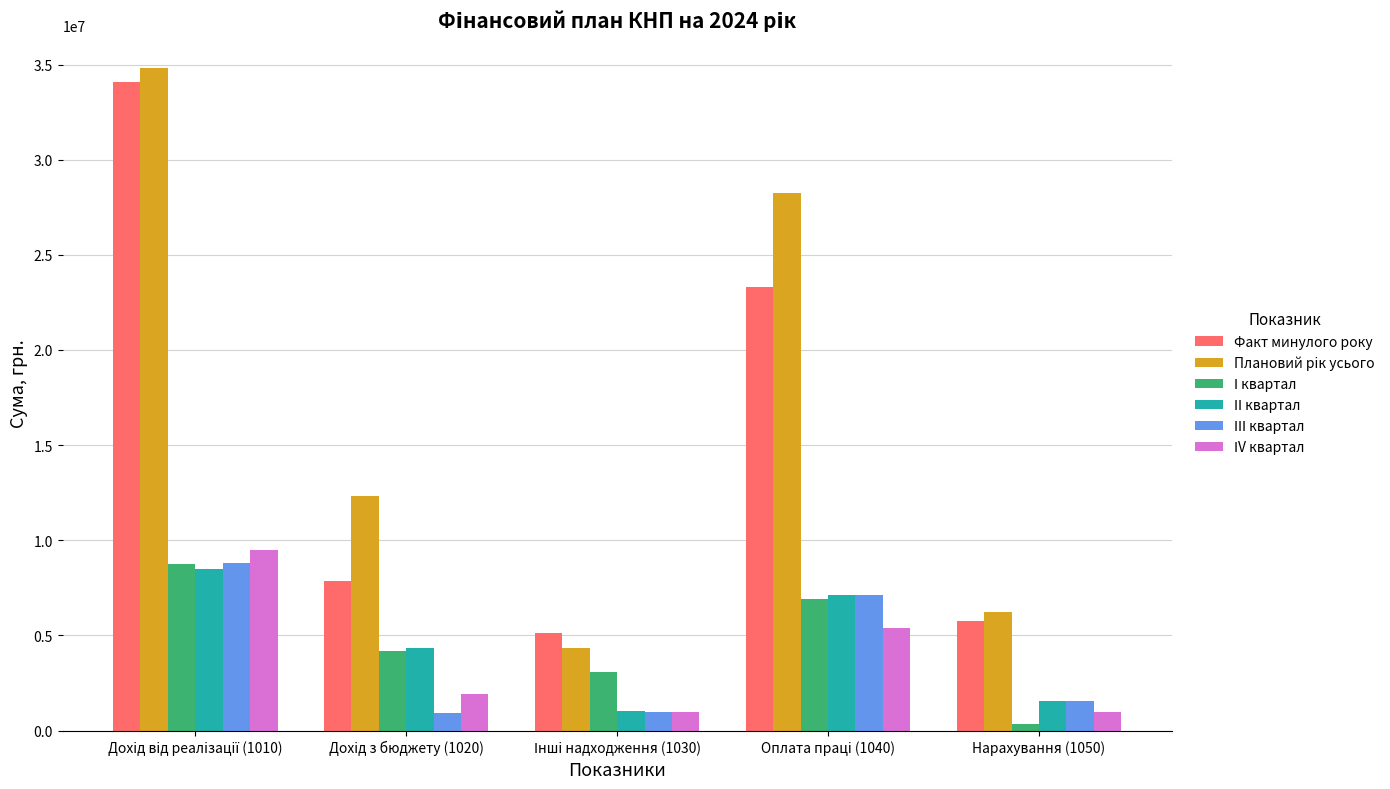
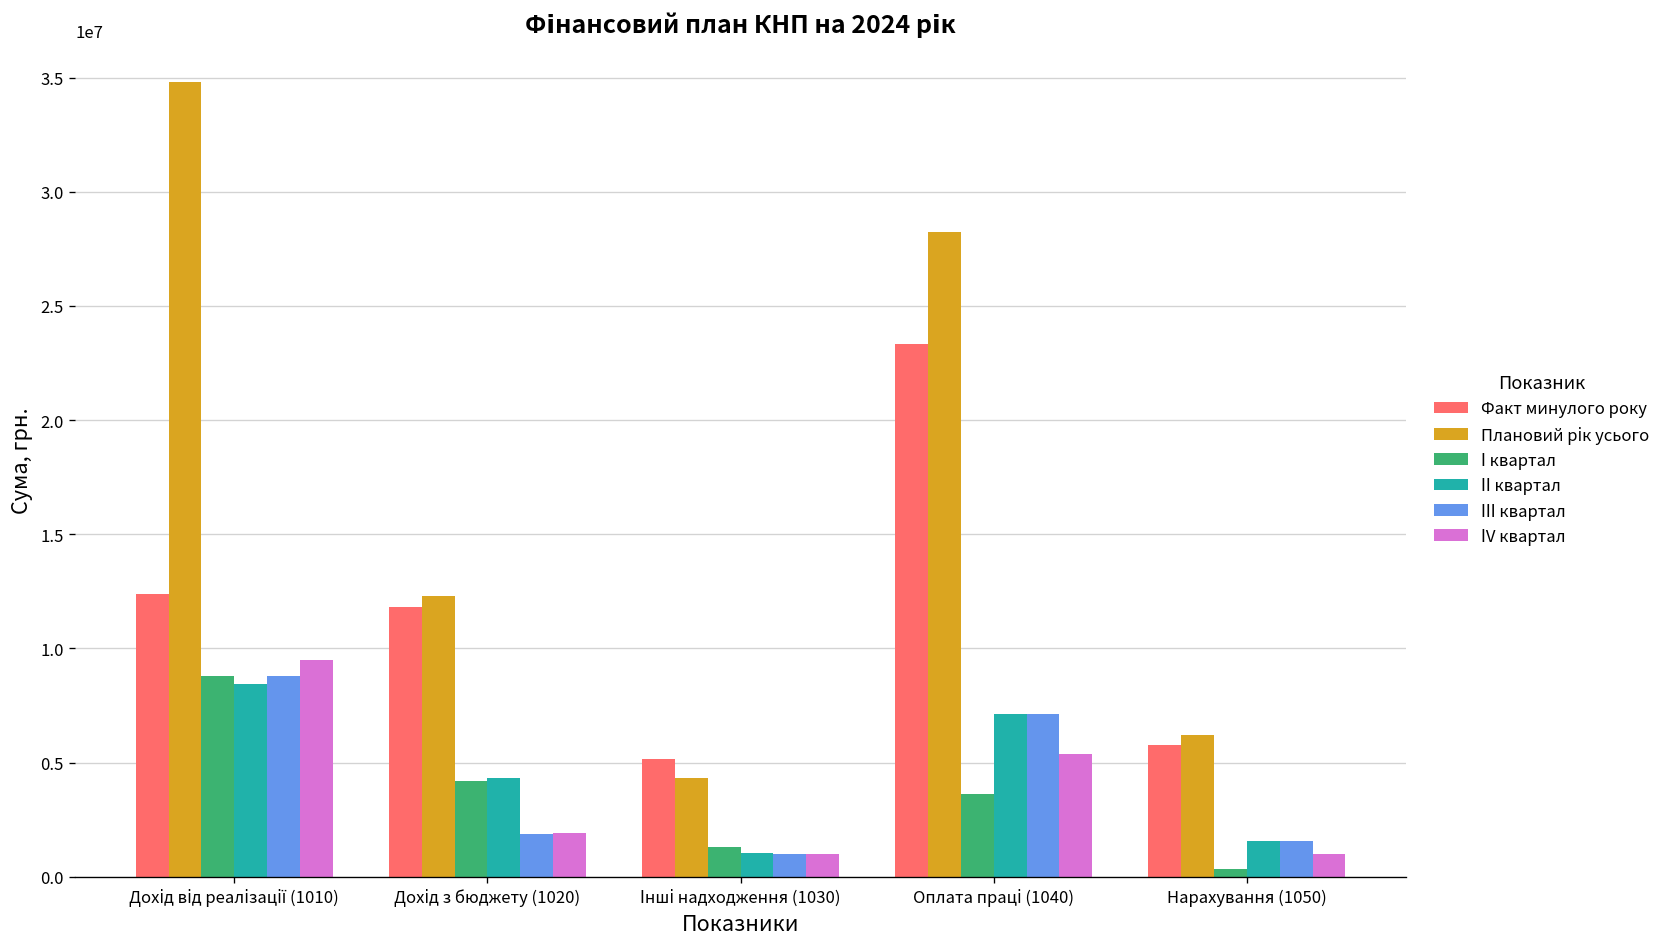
Факт минулого року, Дохід від реалізації (1010): 34100000 -> 12400000
Факт минулого року, Дохід з бюджету (1020): 7800000 -> 11800000
ІІІ квартал, Дохід з бюджету (1020): 900000 -> 1900000
І квартал, Інші надходження (1030): 3000000 -> 1300000
І квартал, Оплата праці (1040): 6900000 -> 3600000
